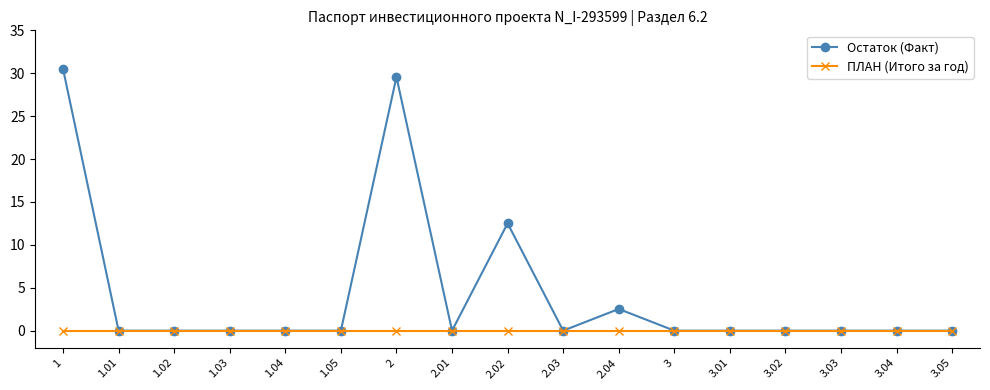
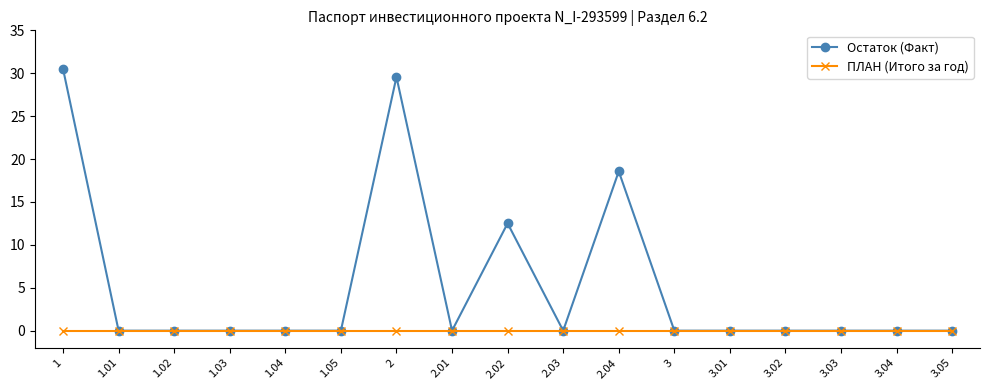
Остаток (Факт), 2.04: 3 -> 19
